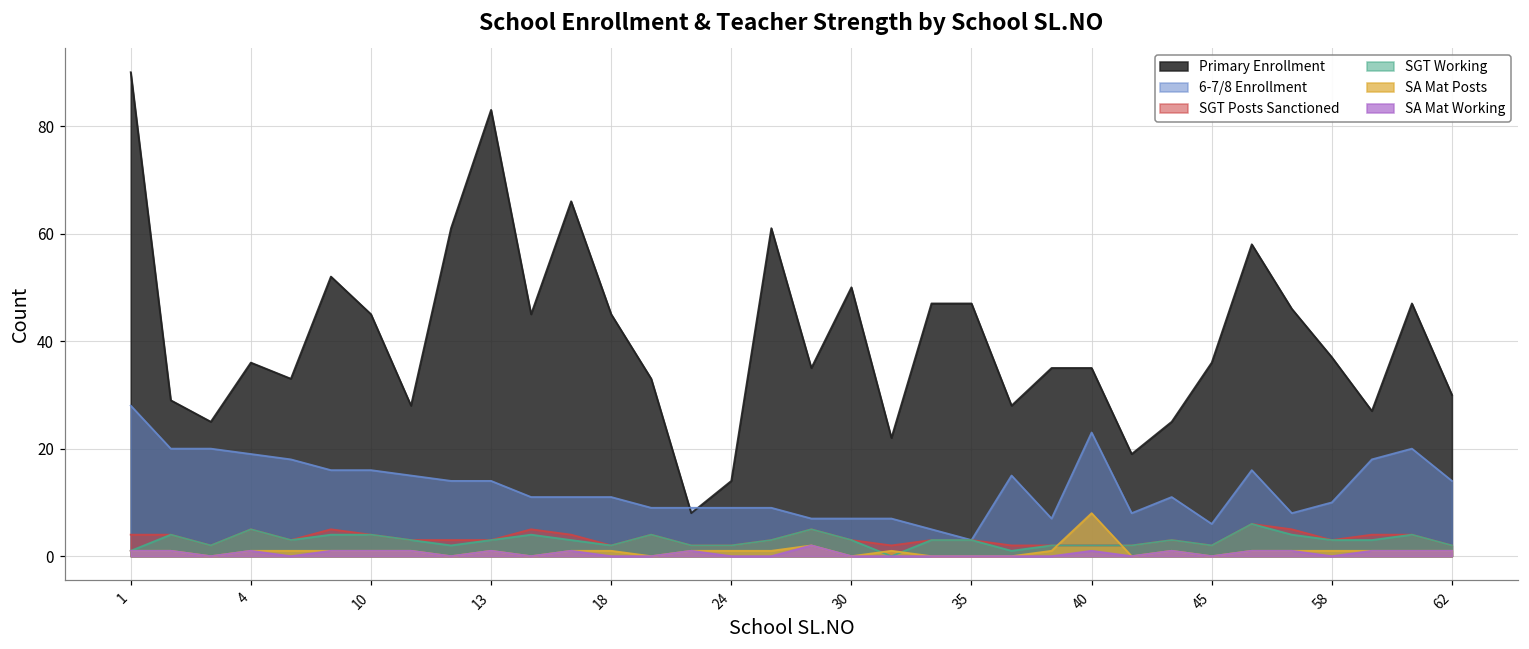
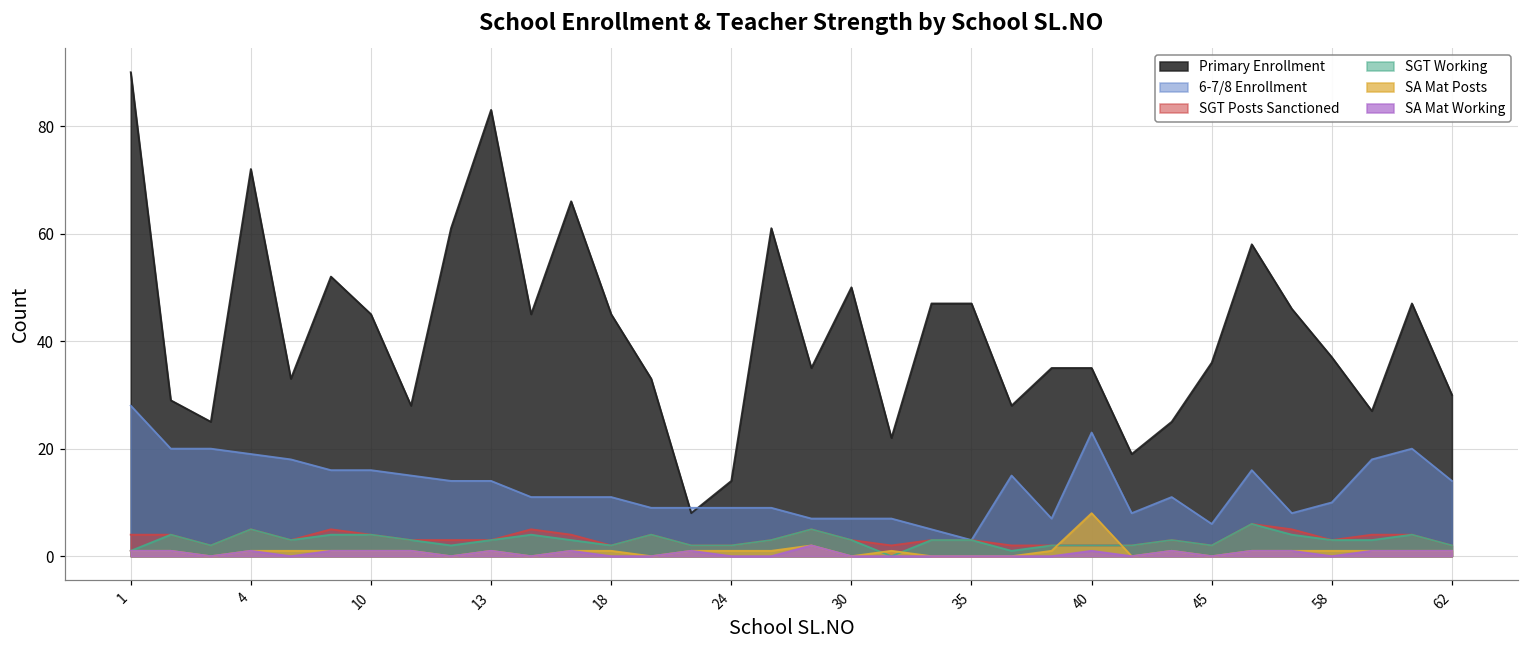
Primary Enrollment, 4: 36 -> 72
